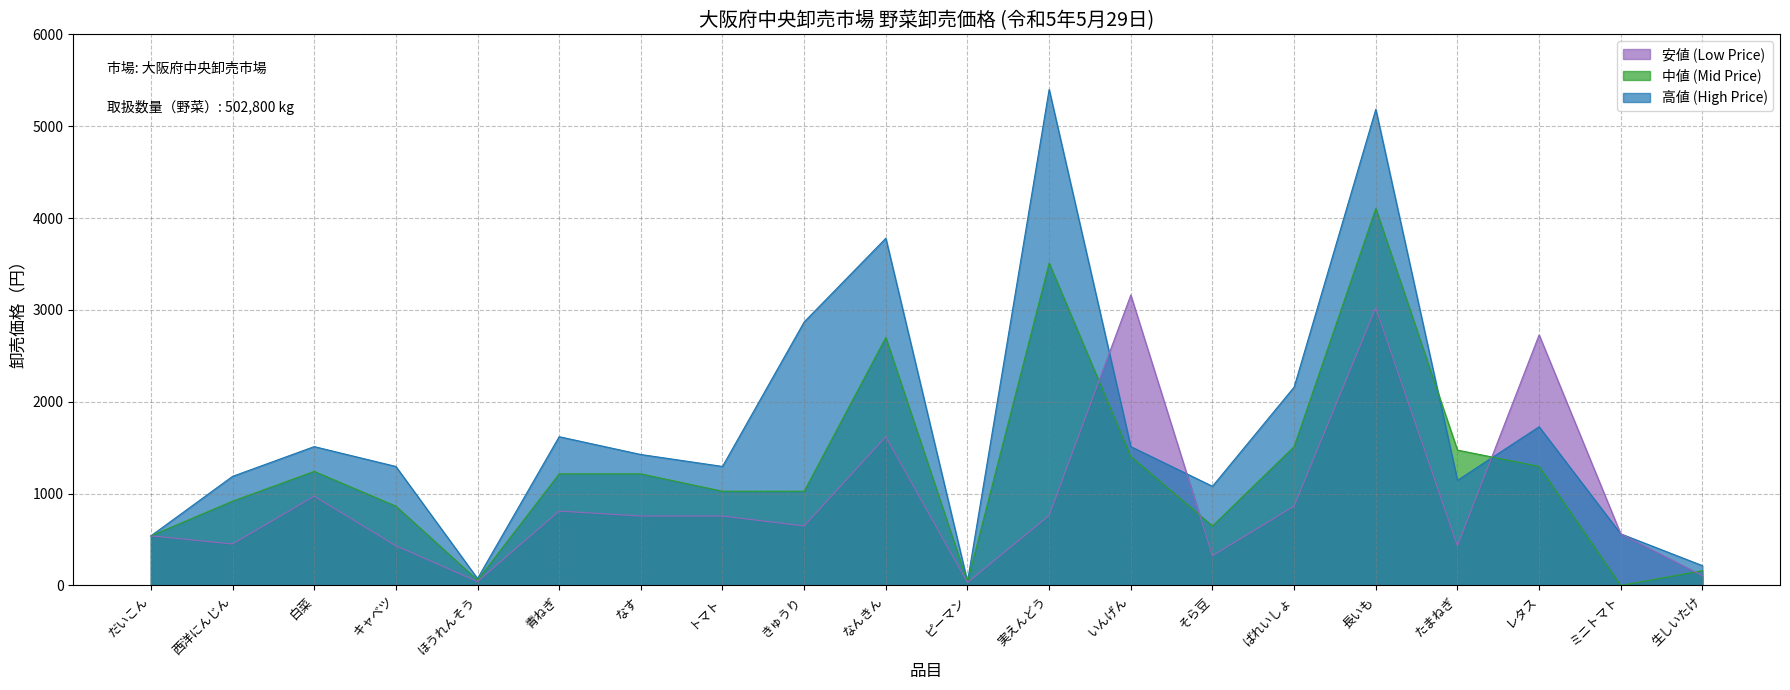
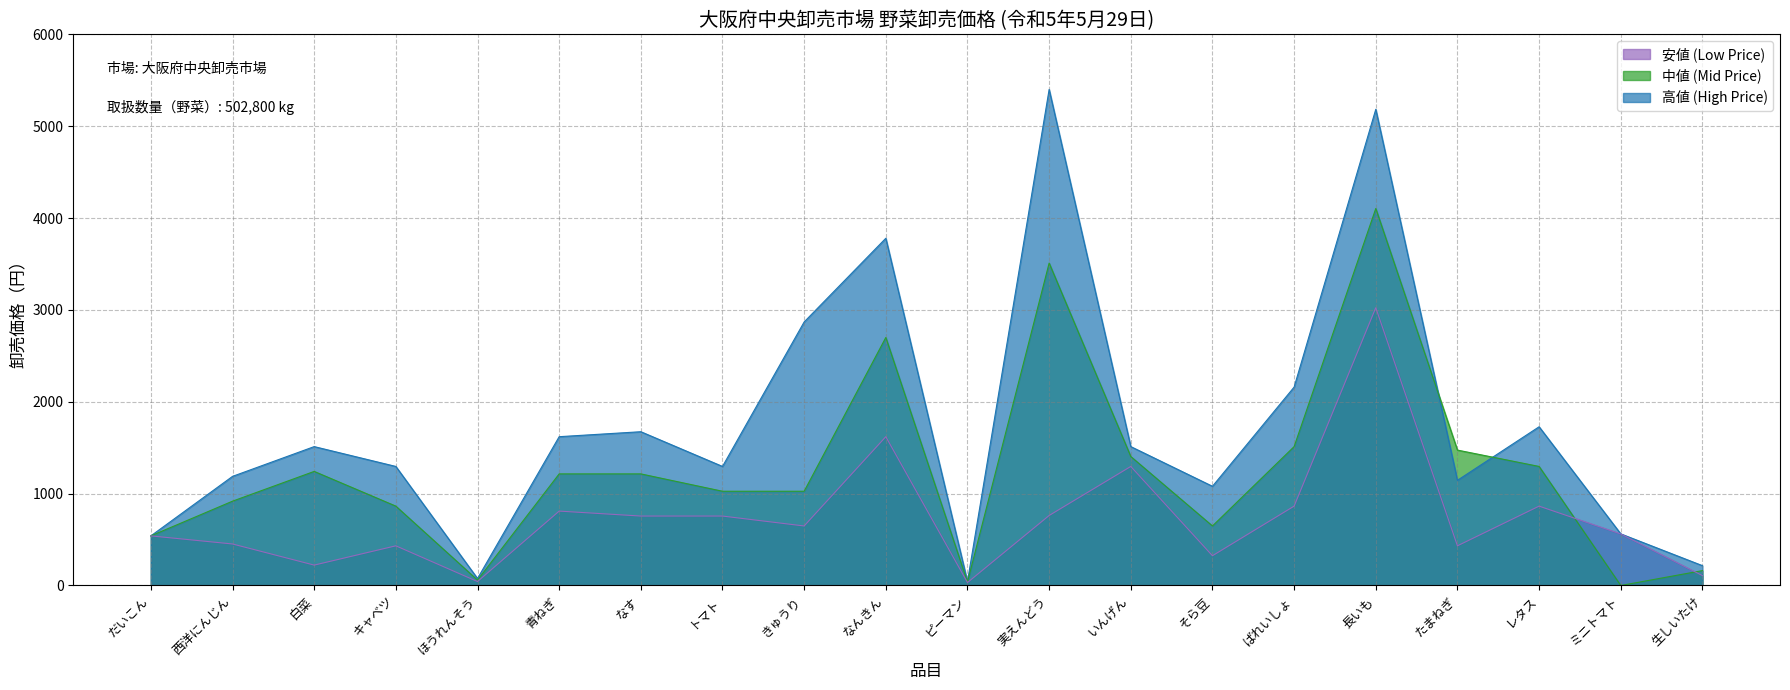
安値 (Low Price), 白菜: 1000 -> 200
高値 (High Price), なす: 1400 -> 1700
安値 (Low Price), いんげん: 3200 -> 1300
安値 (Low Price), レタス: 2700 -> 900
